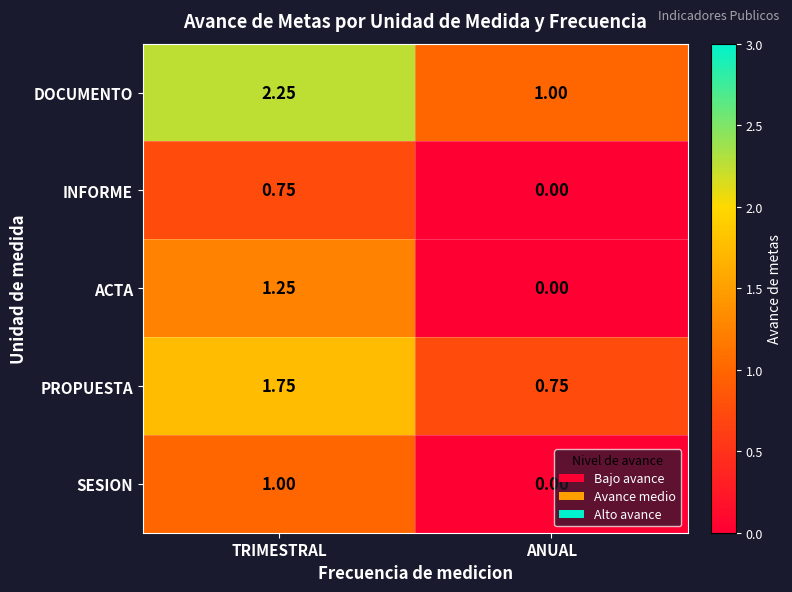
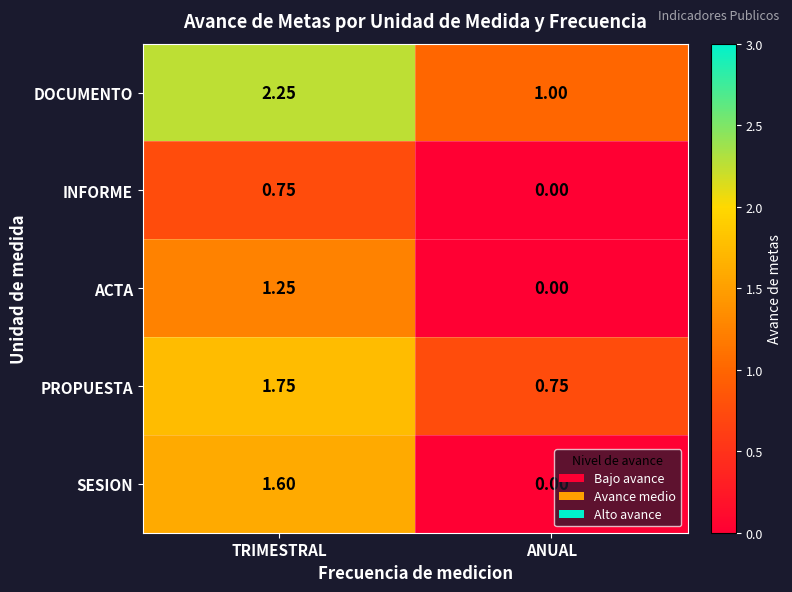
SESION, TRIMESTRAL: 1.00 -> 1.60
